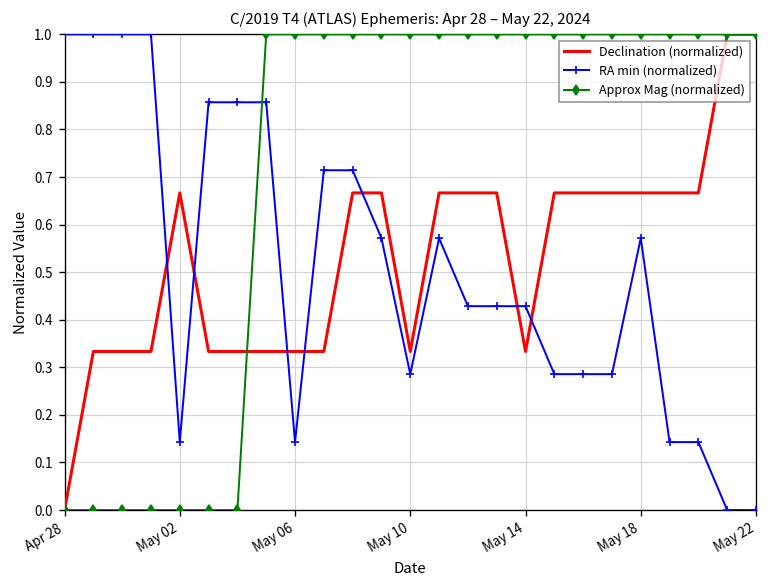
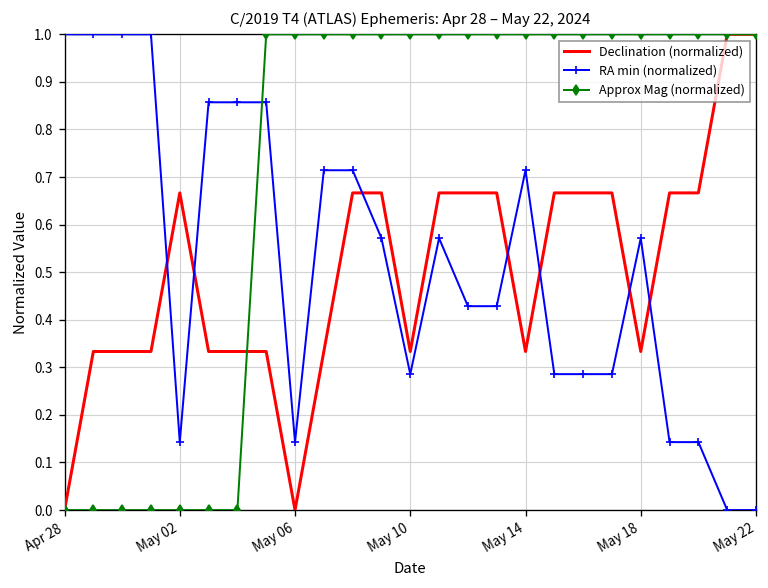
Declination (normalized), May 06: 0.33 -> 0.00
RA min (normalized), May 14: 0.43 -> 0.71
Declination (normalized), May 18: 0.67 -> 0.33
